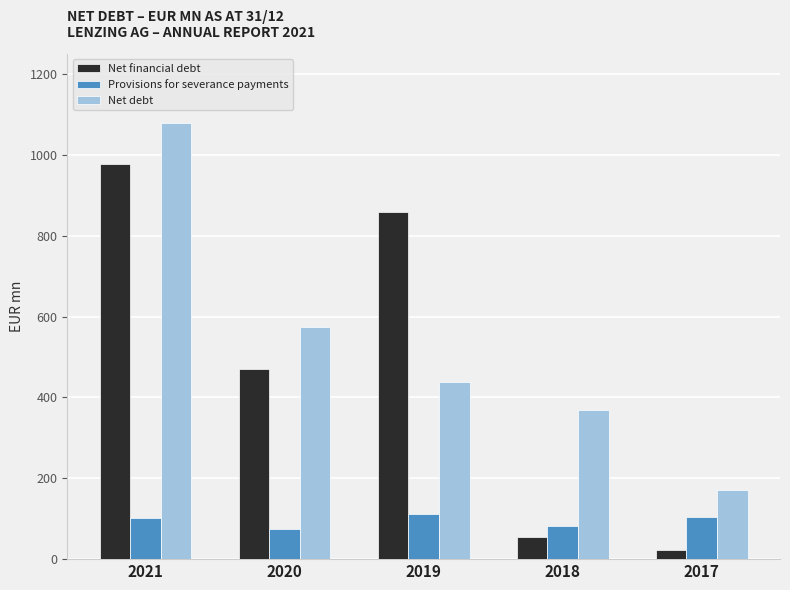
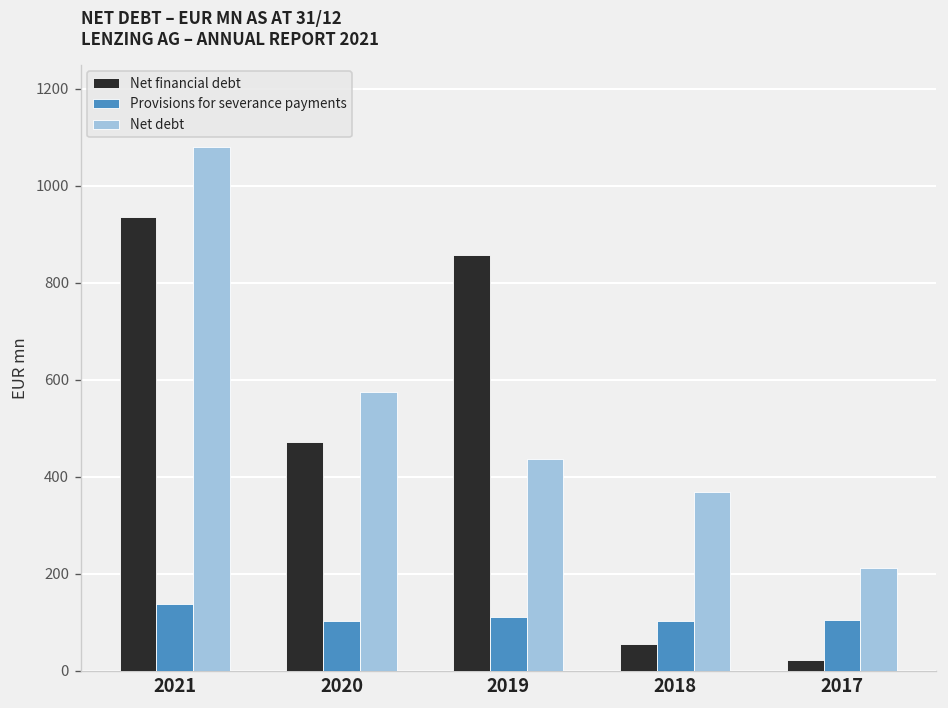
Net financial debt, 2021: 980 -> 940
Provisions for severance payments, 2021: 100 -> 140
Provisions for severance payments, 2020: 70 -> 100
Provisions for severance payments, 2018: 80 -> 100
Net debt, 2017: 170 -> 210
